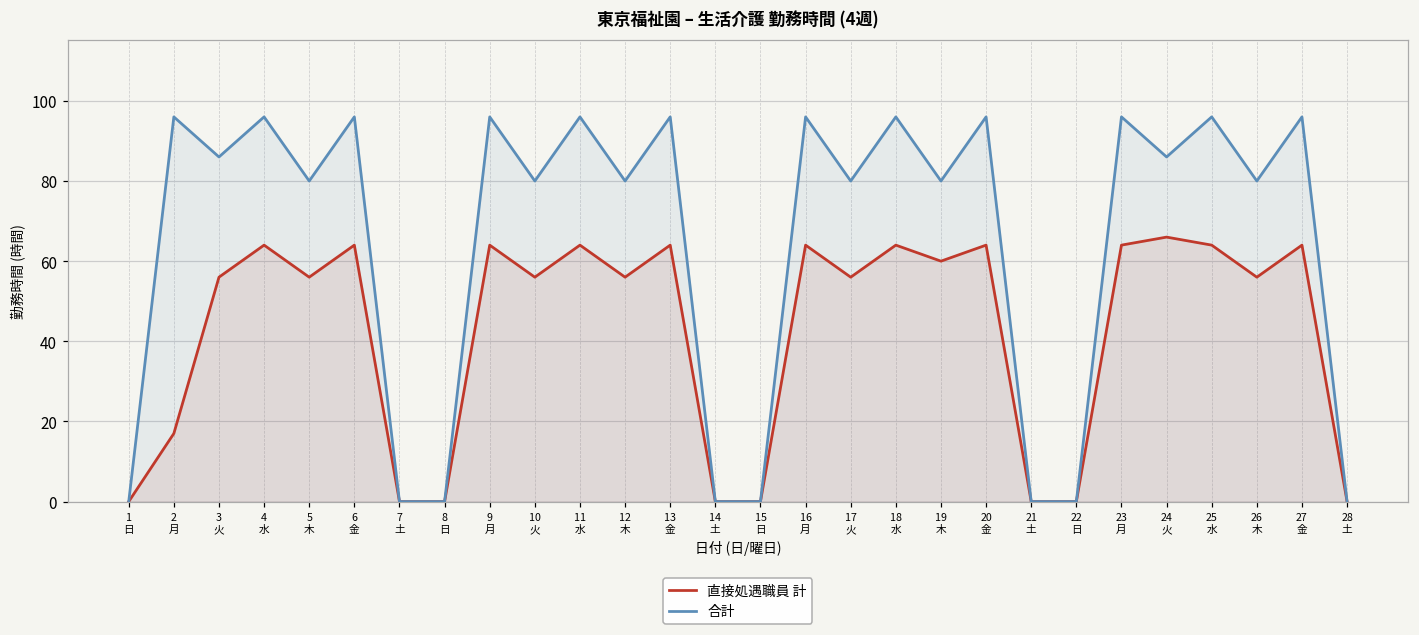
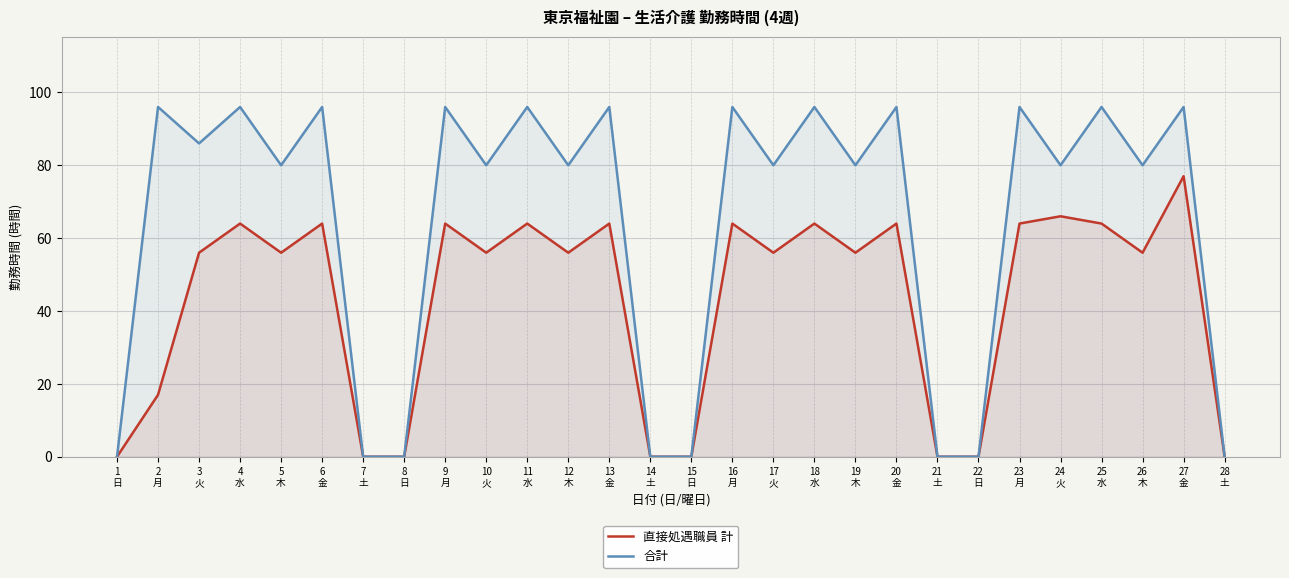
直接処遇職員 計, 19 木: 60 -> 56
合計, 24 火: 86 -> 80
直接処遇職員 計, 27 金: 64 -> 77
